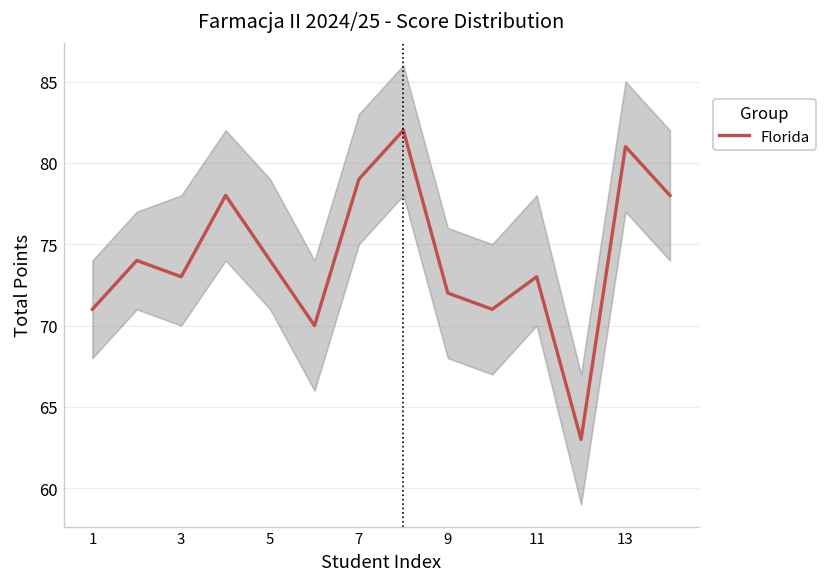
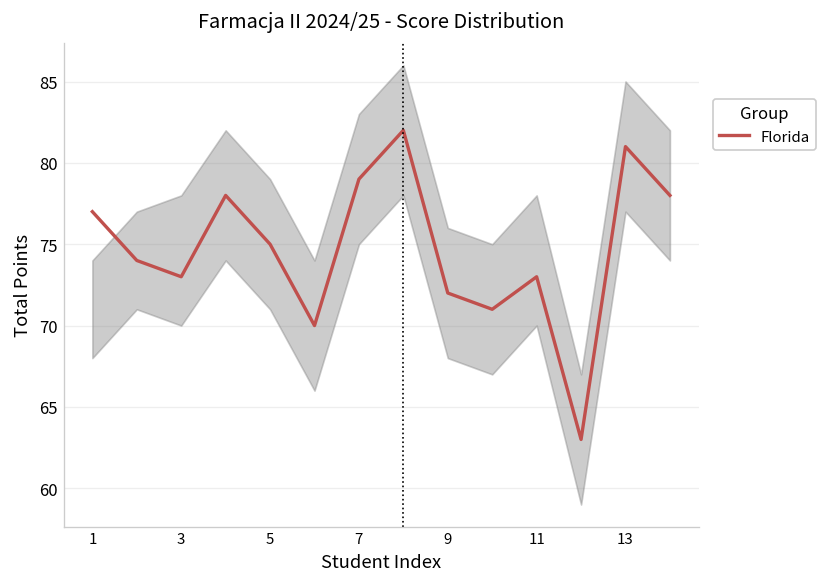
Florida, 1: 71 -> 77
Florida, 5: 74 -> 75
